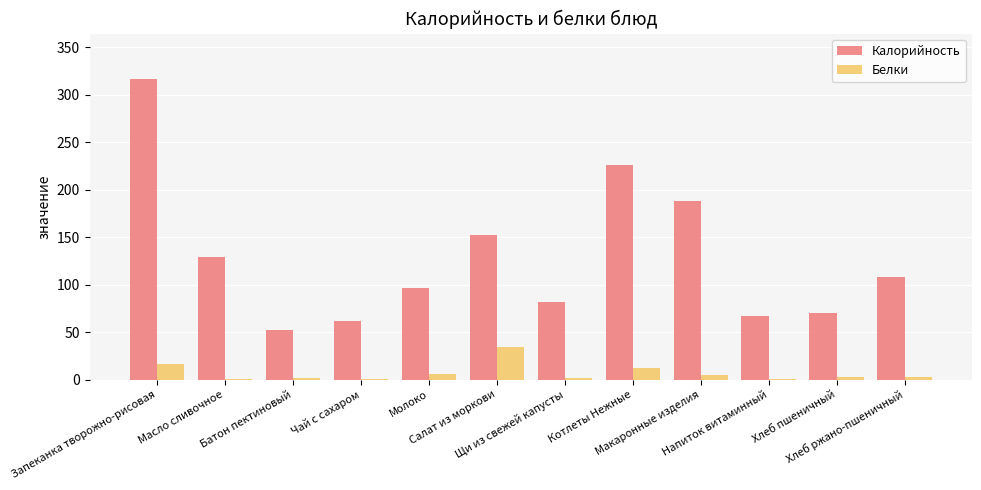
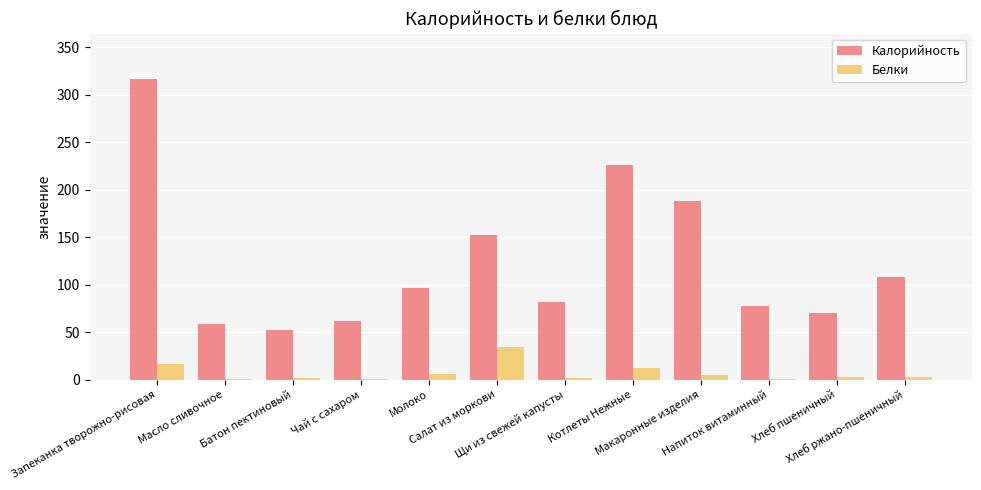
Калорийность, Масло сливочное: 130 -> 60
Калорийность, Напиток витаминный: 70 -> 80
